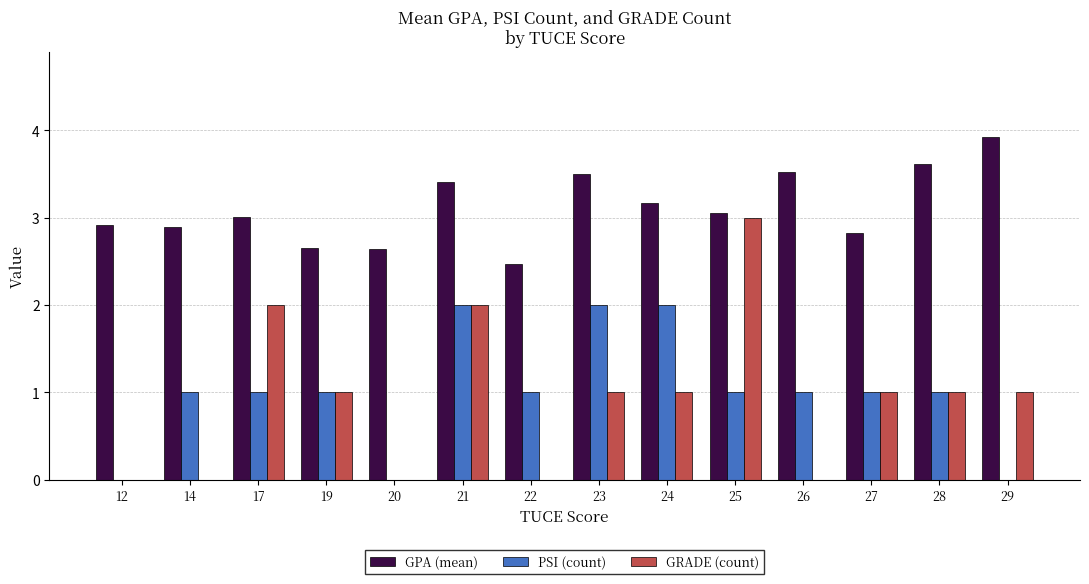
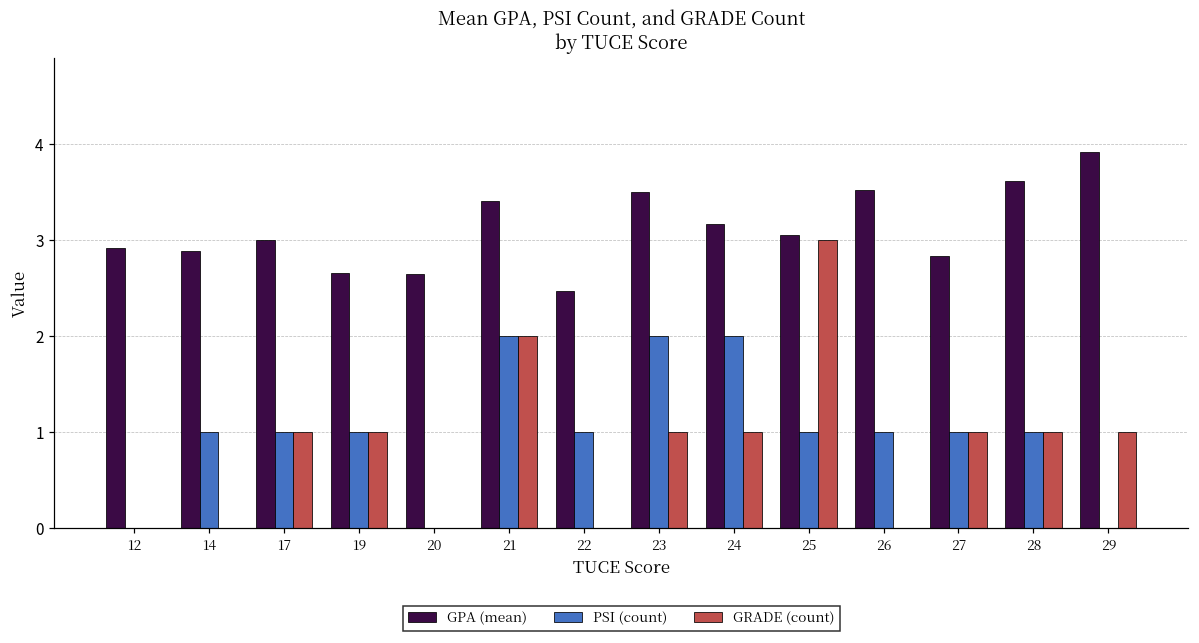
GRADE (count), 17: 2 -> 1
